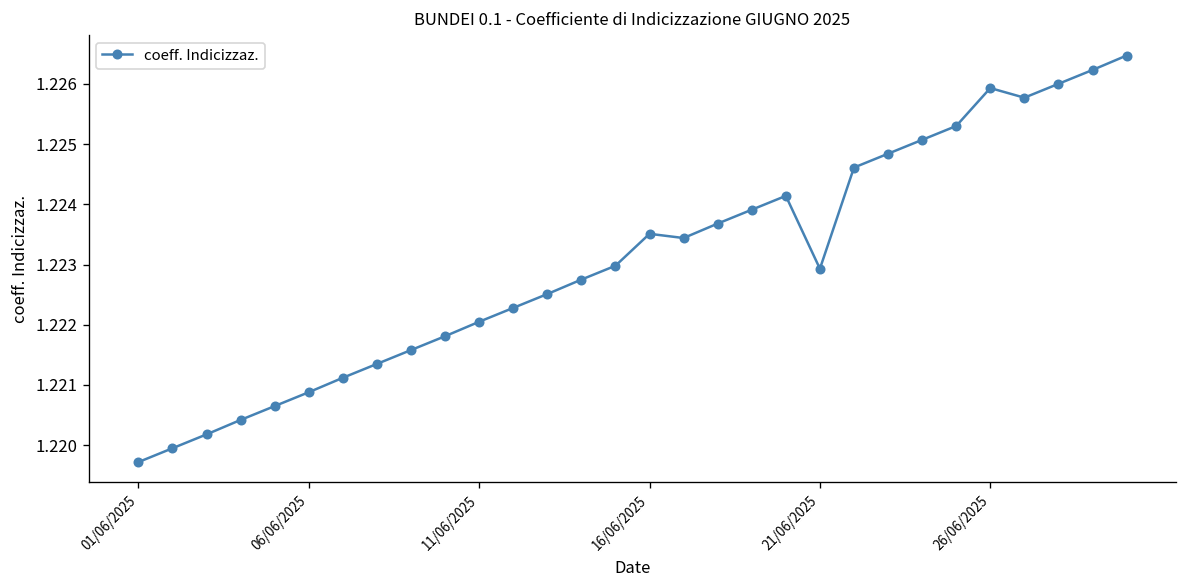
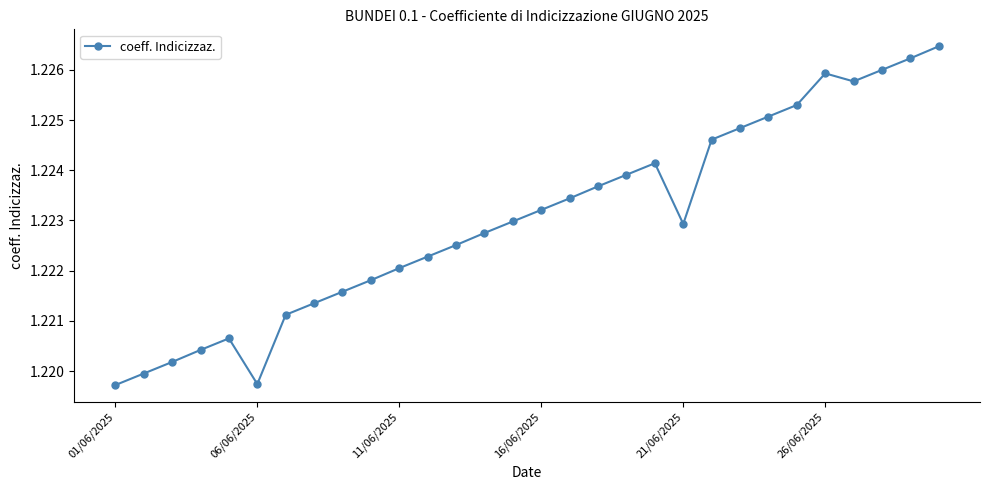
06/06/2025: 1.2209 -> 1.2197
16/06/2025: 1.2235 -> 1.2232
